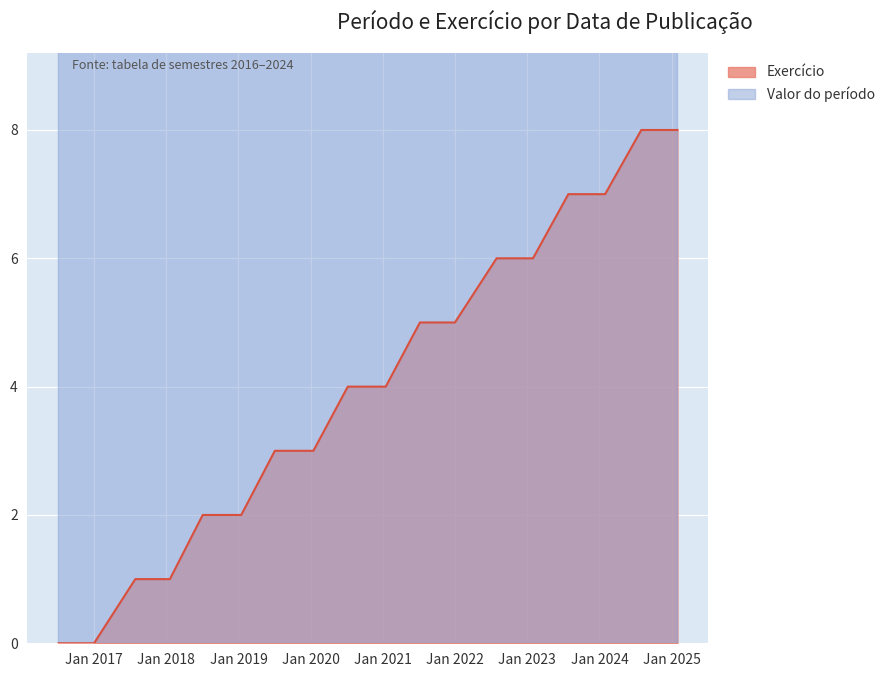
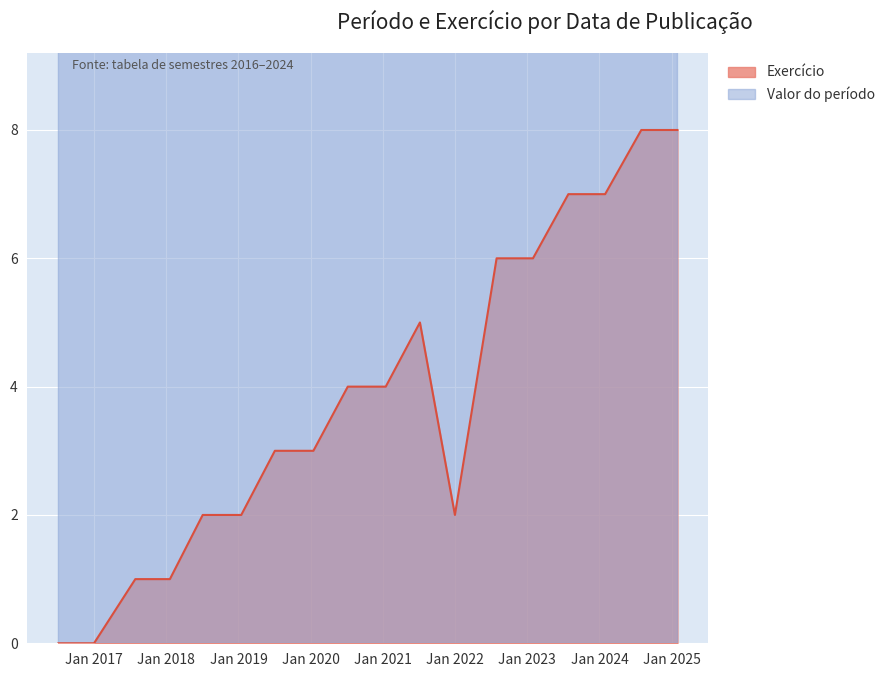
Exercício, Jan 2022: 5.0 -> 2.0
